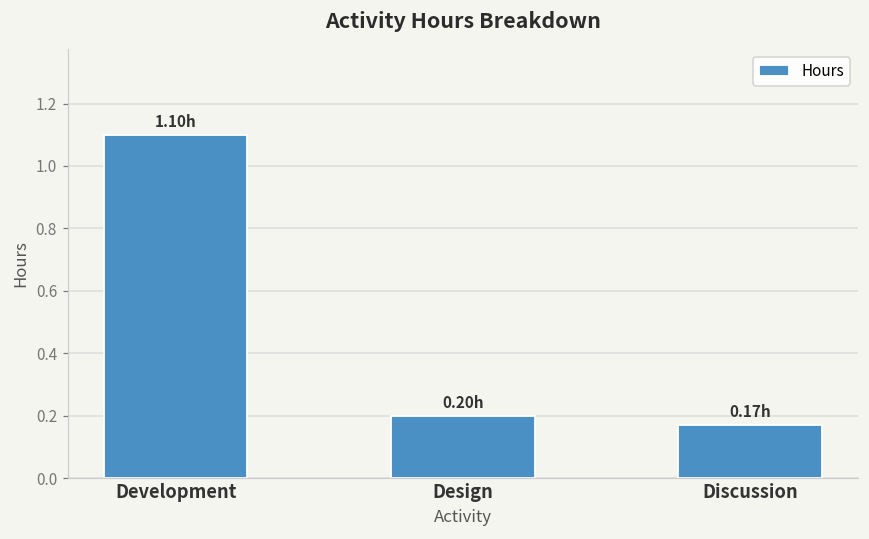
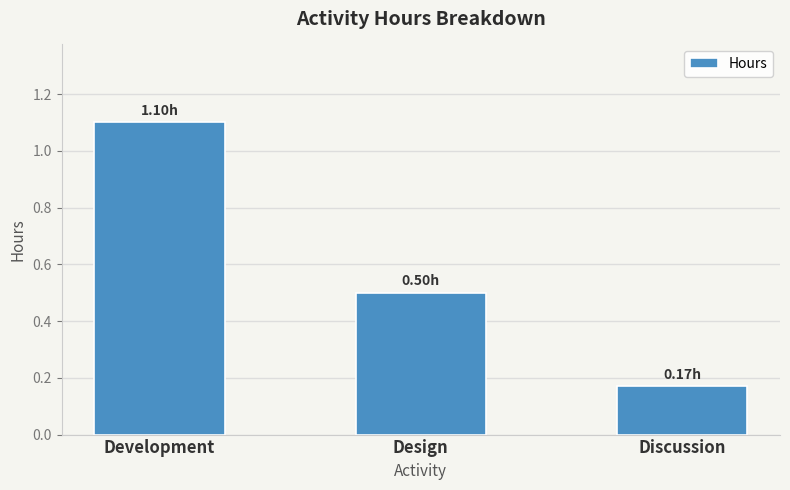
Design: 0.20h -> 0.50h
